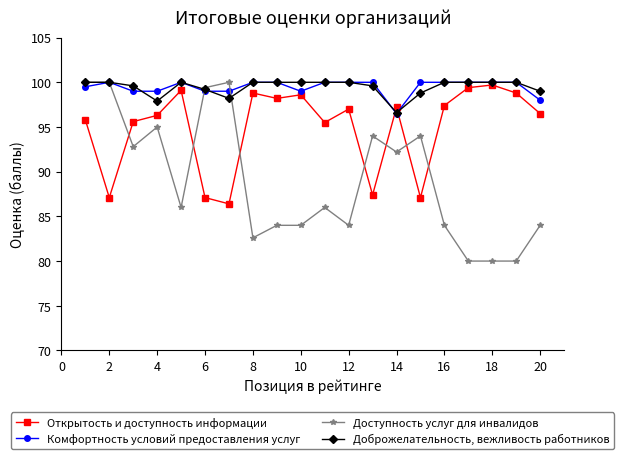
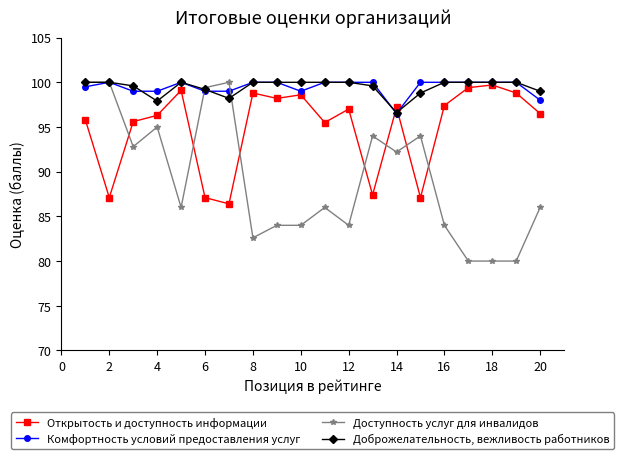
Доступность услуг для инвалидов, 20: 84 -> 86
